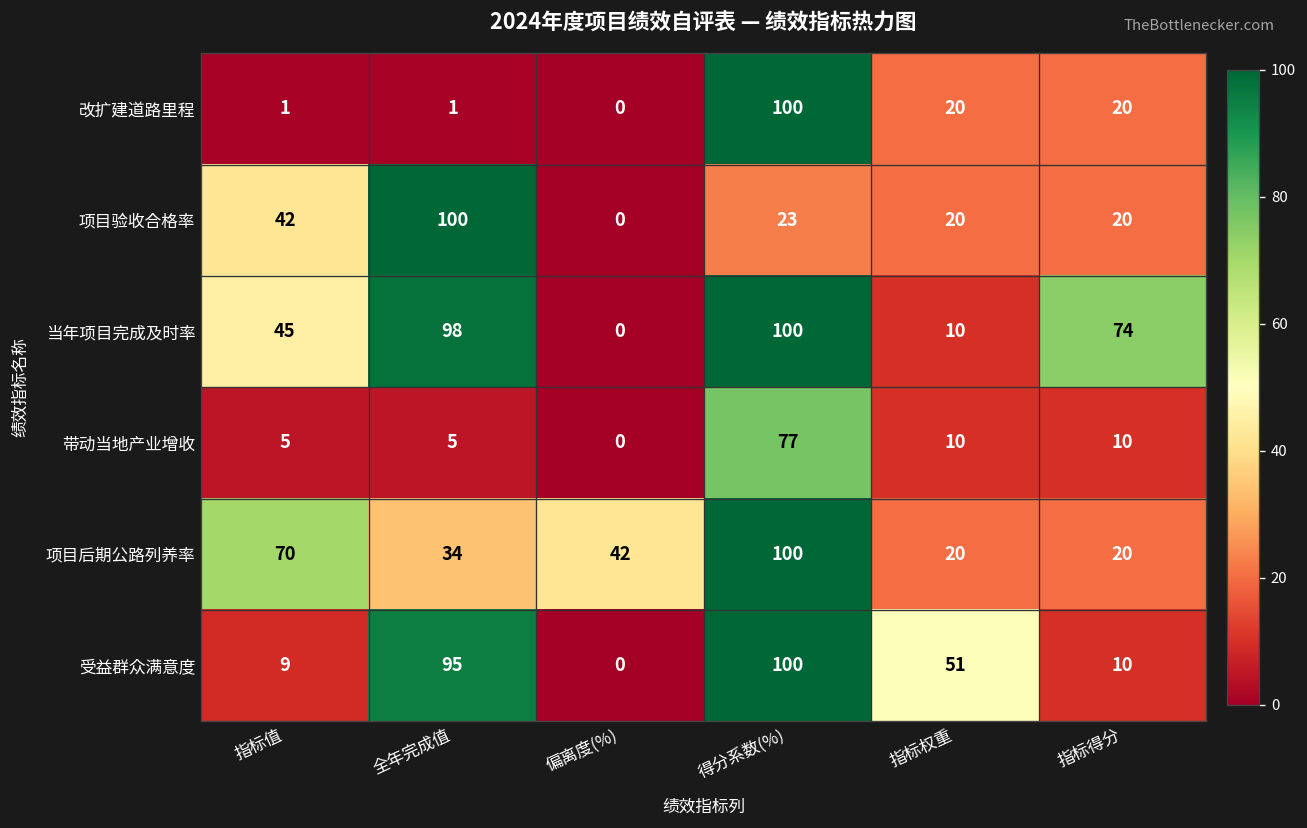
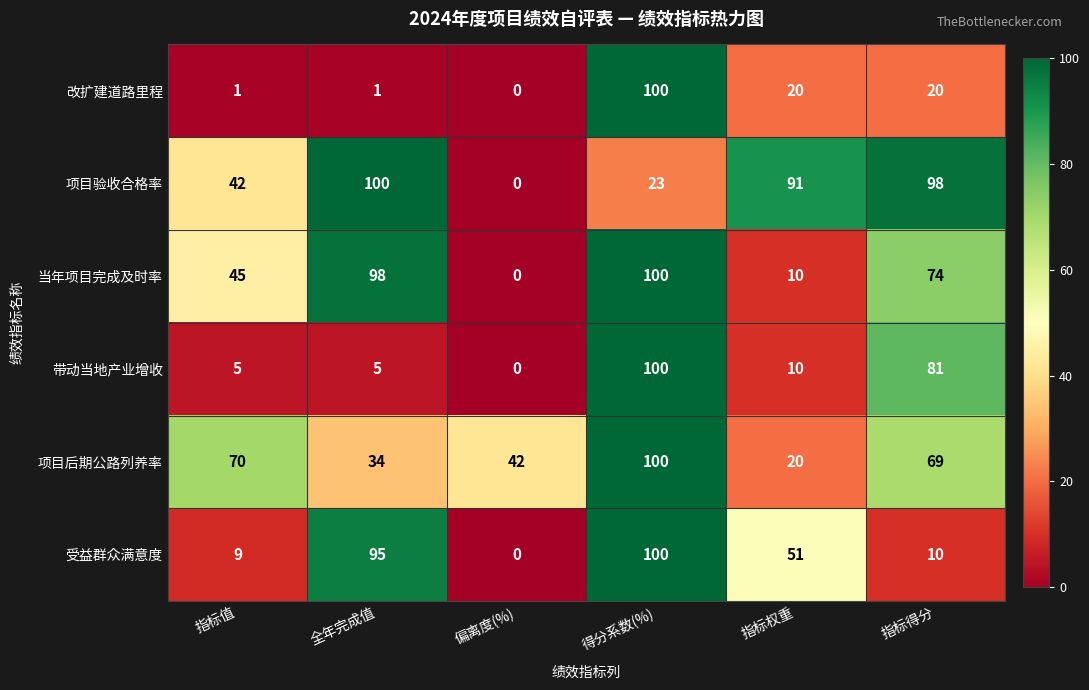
项目验收合格率, 指标权重: 20 -> 91
项目验收合格率, 指标得分: 20 -> 98
带动当地产业增收, 得分系数(%): 77 -> 100
带动当地产业增收, 指标得分: 10 -> 81
项目后期公路列养率, 指标得分: 20 -> 69
